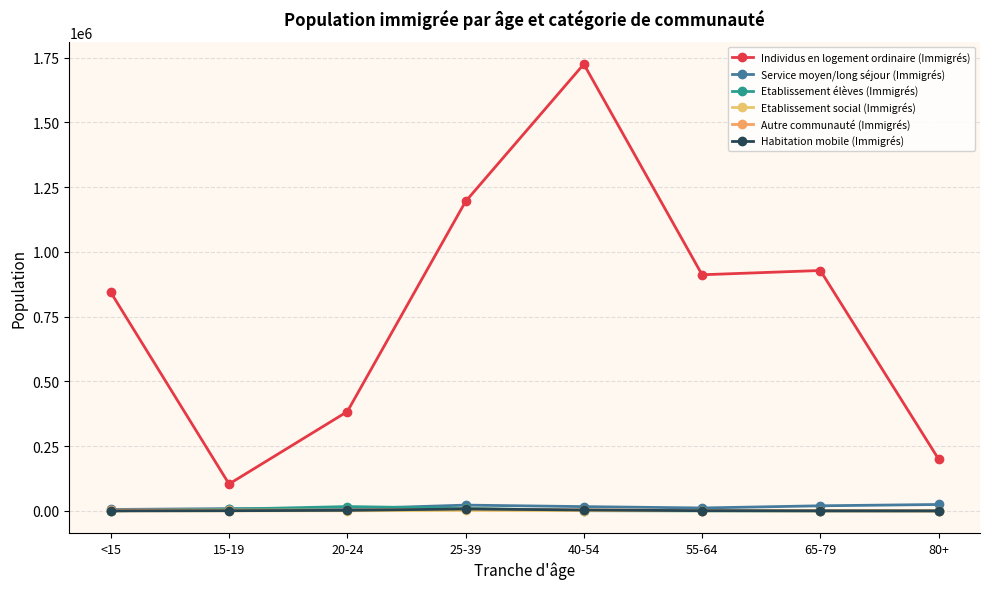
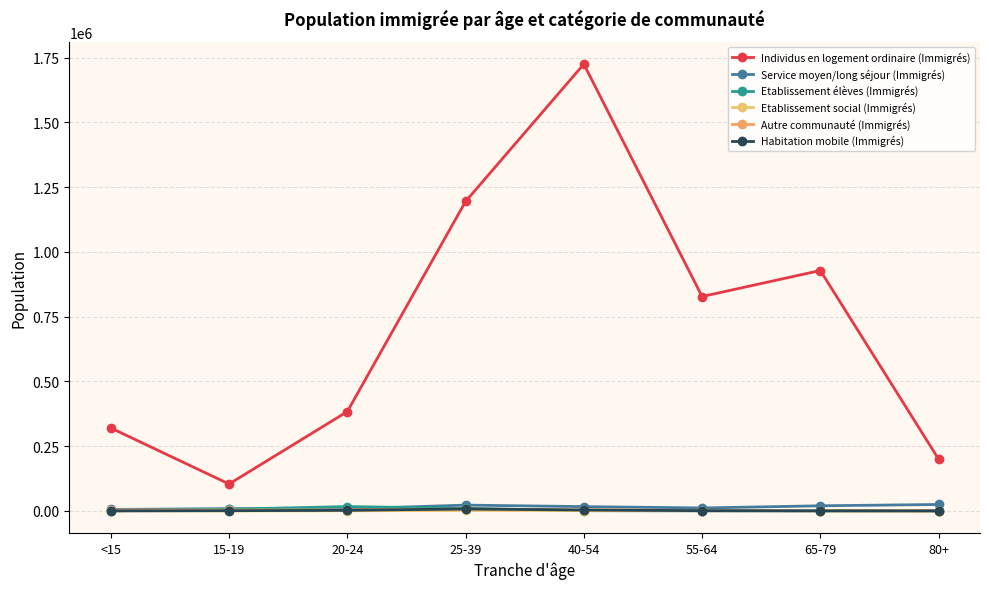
Individus en logement ordinaire (Immigrés), <15: 840000 -> 320000
Individus en logement ordinaire (Immigrés), 55-64: 910000 -> 830000
